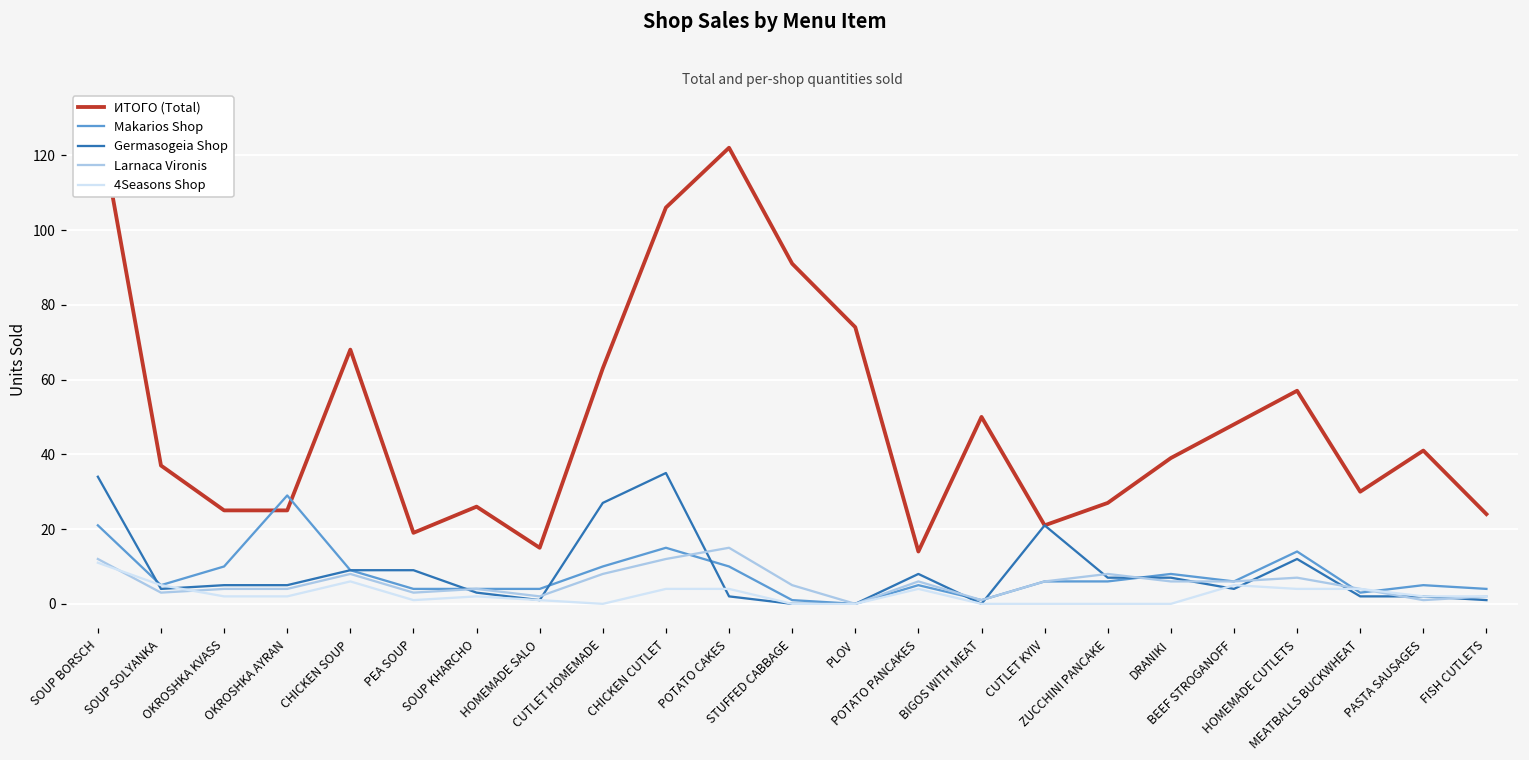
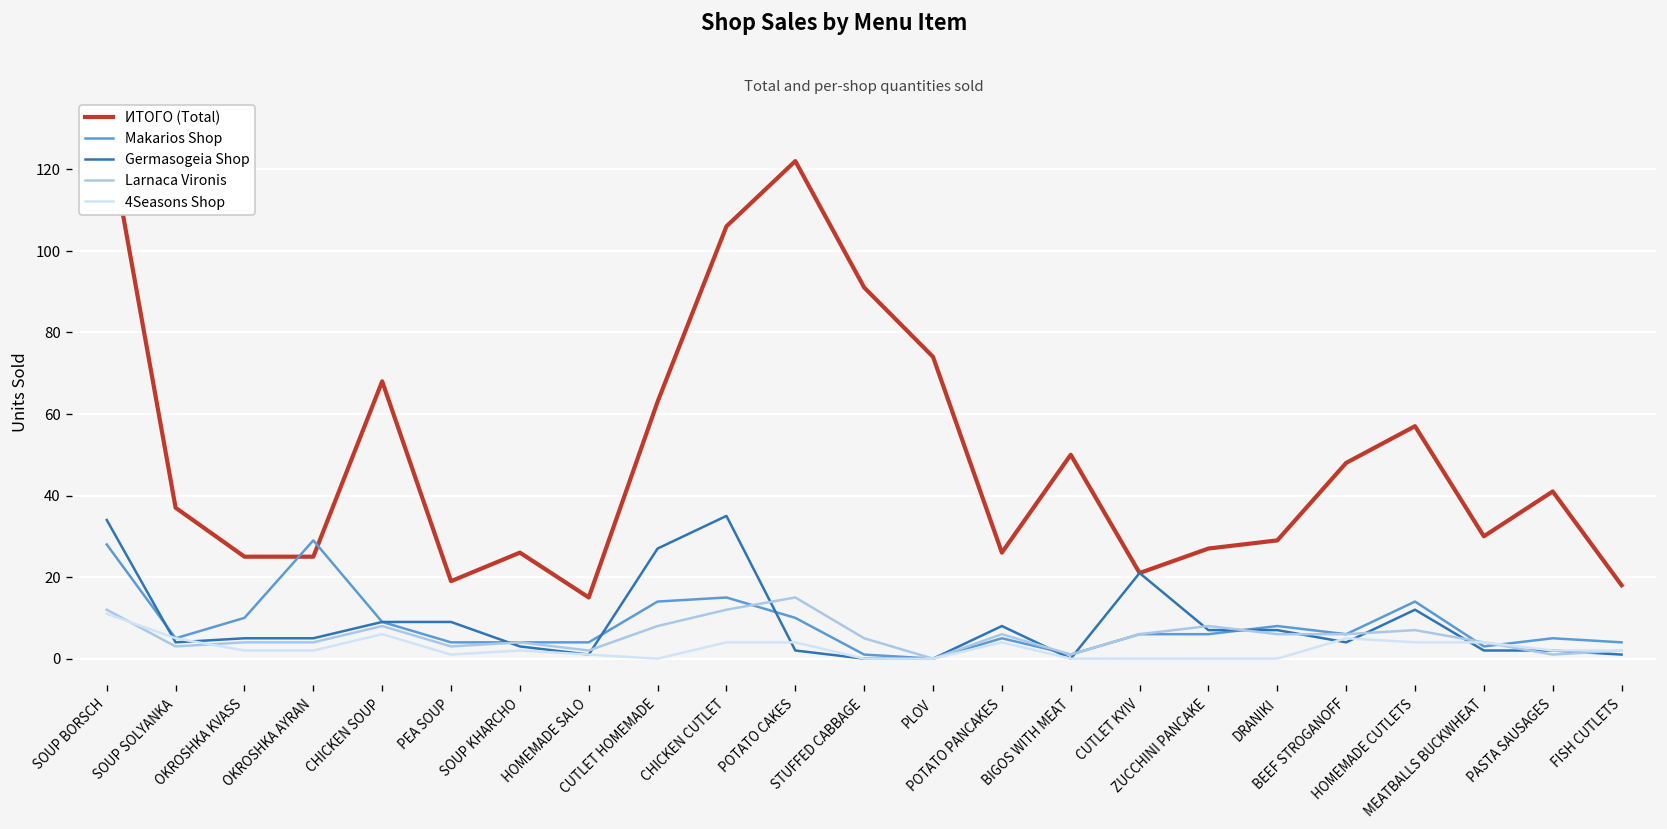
Makarios Shop, SOUP BORSCH: 21 -> 28
Makarios Shop, CUTLET HOMEMADE: 10 -> 14
ИТОГО (Total), POTATO PANCAKES: 14 -> 26
ИТОГО (Total), DRANIKI: 39 -> 29
ИТОГО (Total), FISH CUTLETS: 24 -> 18
